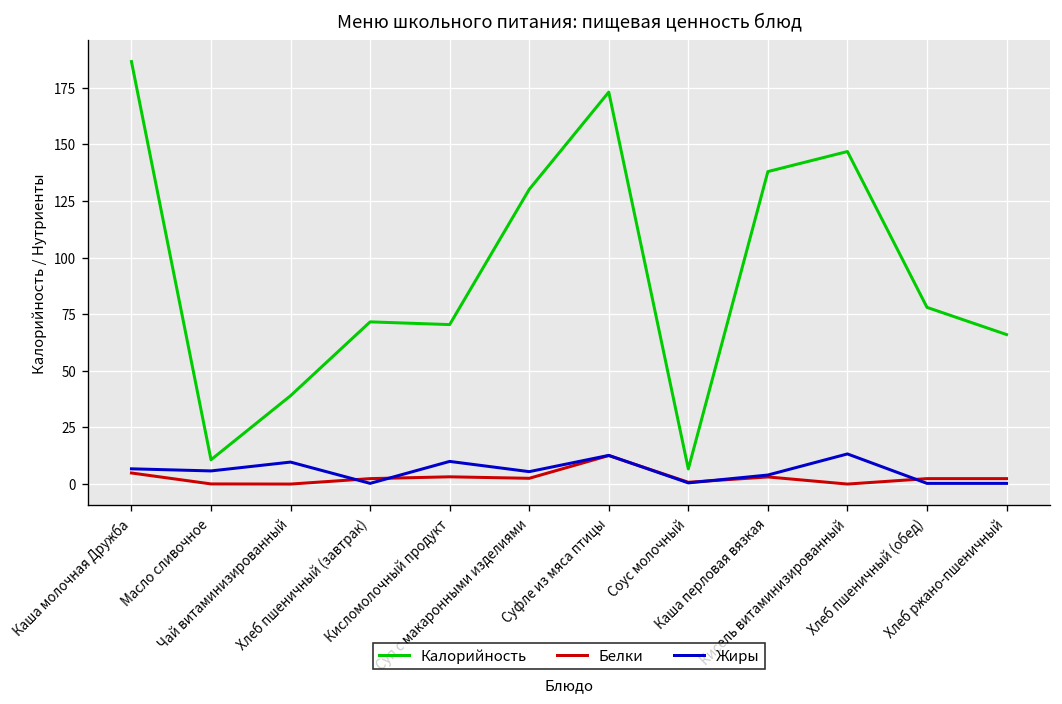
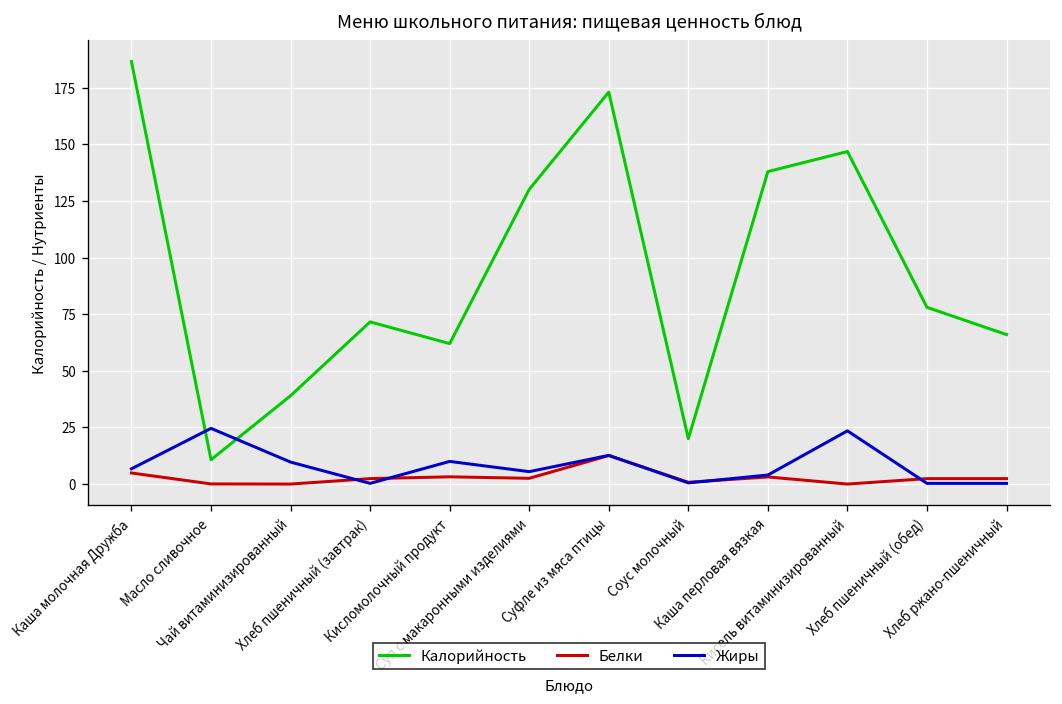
Жиры, Масло сливочное: 6 -> 25
Калорийность, Кисломолочный продукт: 70 -> 62
Калорийность, Соус молочный: 7 -> 20
Жиры, Кисель витаминизированный: 13 -> 24
